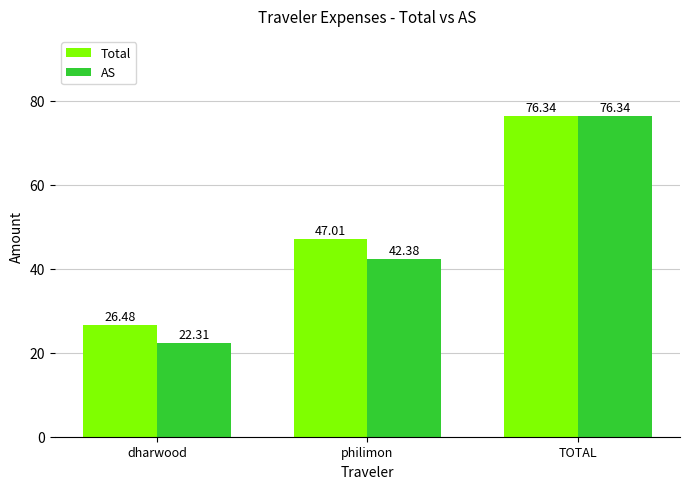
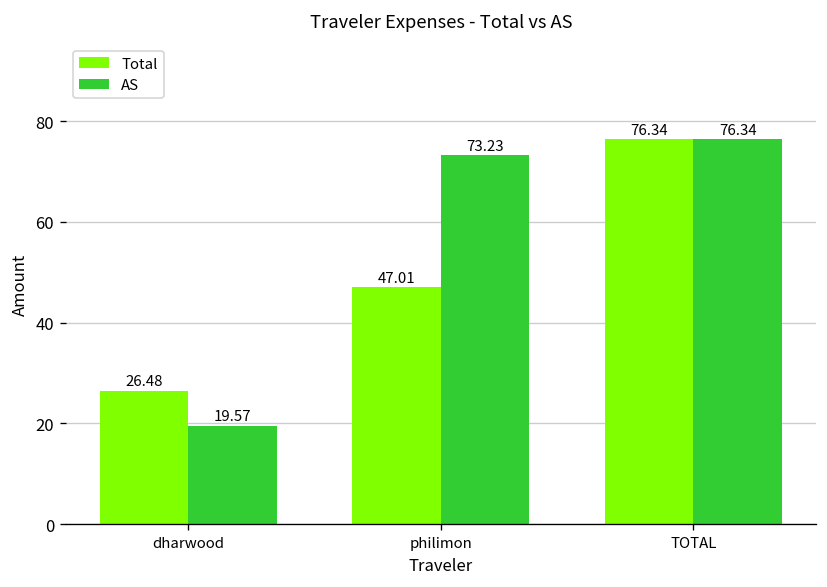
AS, dharwood: 22.31 -> 19.57
AS, philimon: 42.38 -> 73.23
